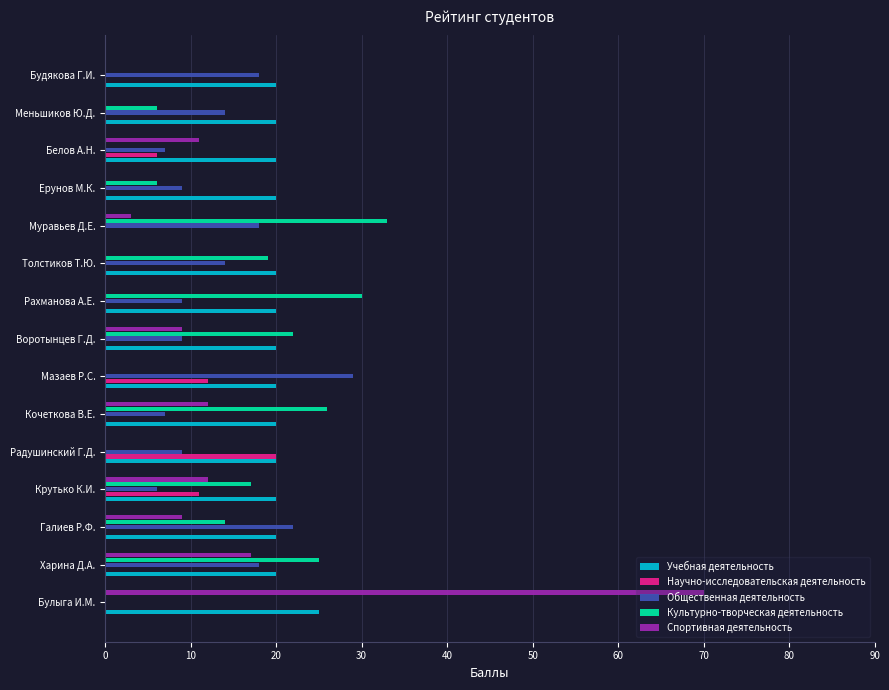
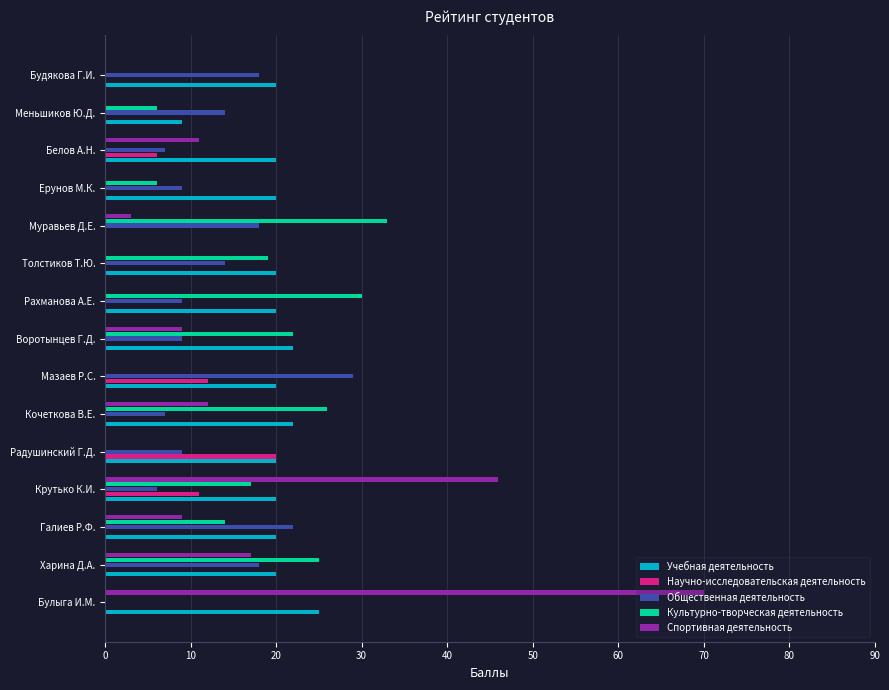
Учебная деятельность, Меньшиков Ю.Д.: 20 -> 9
Учебная деятельность, Воротынцев Г.Д.: 20 -> 22
Учебная деятельность, Кочеткова В.Е.: 20 -> 22
Спортивная деятельность, Крутько К.И.: 12 -> 46
